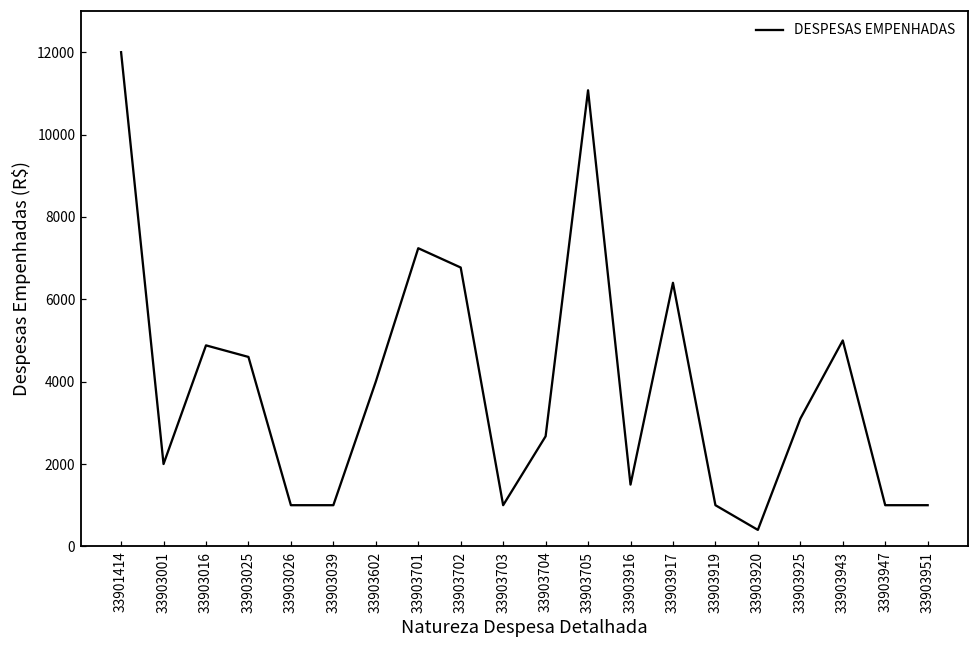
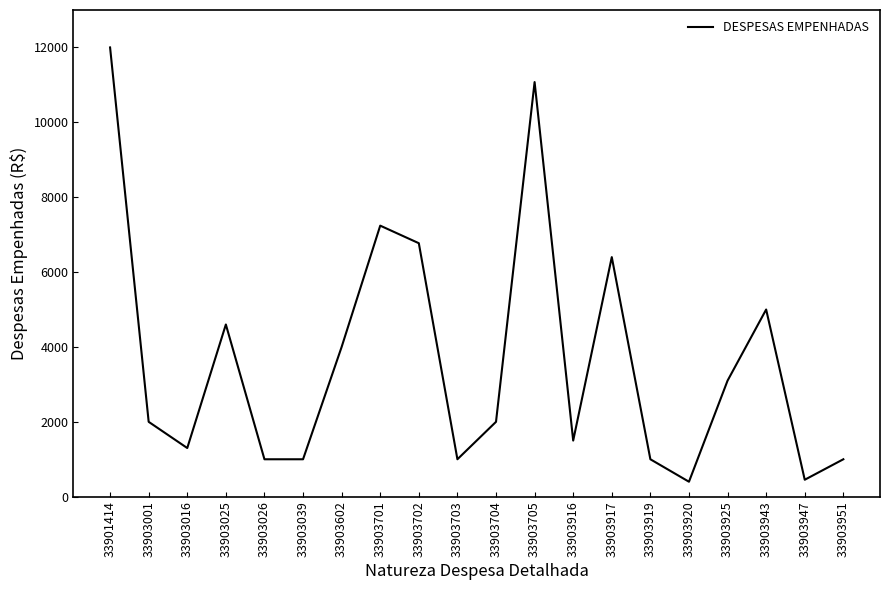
33903016: 4900 -> 1300
33903704: 2700 -> 2000
33903947: 1000 -> 500
